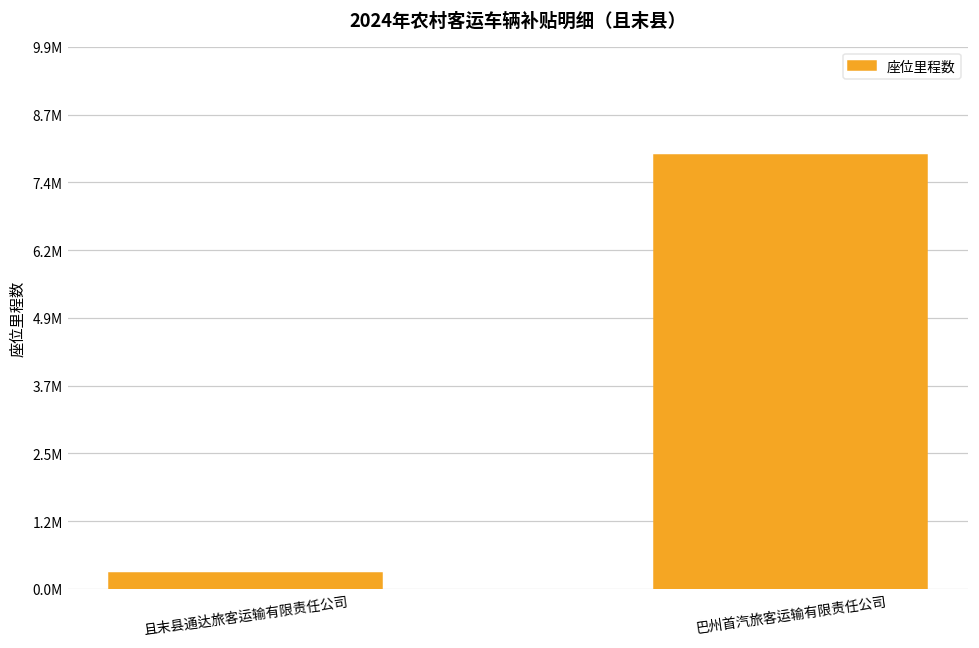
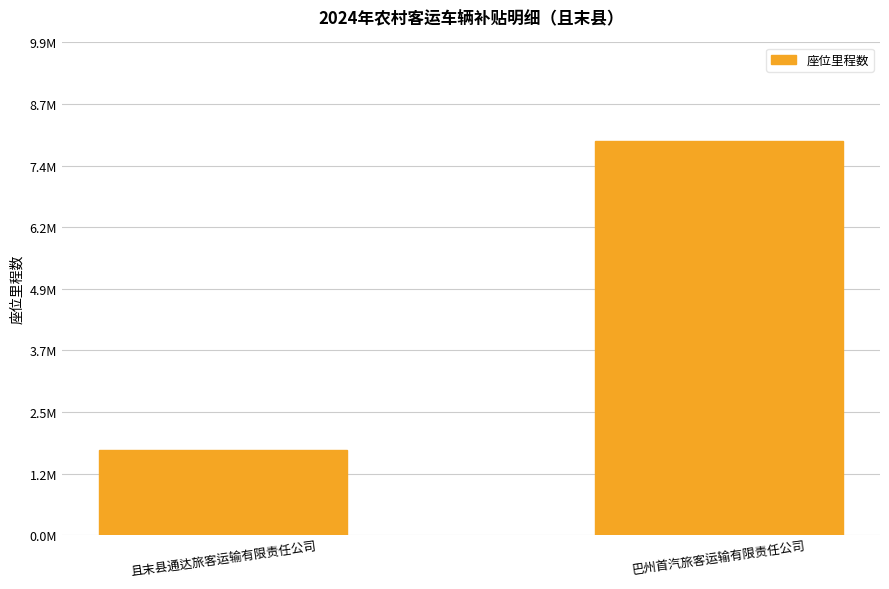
且末县通达旅客运输有限责任公司: 300000 -> 1700000
